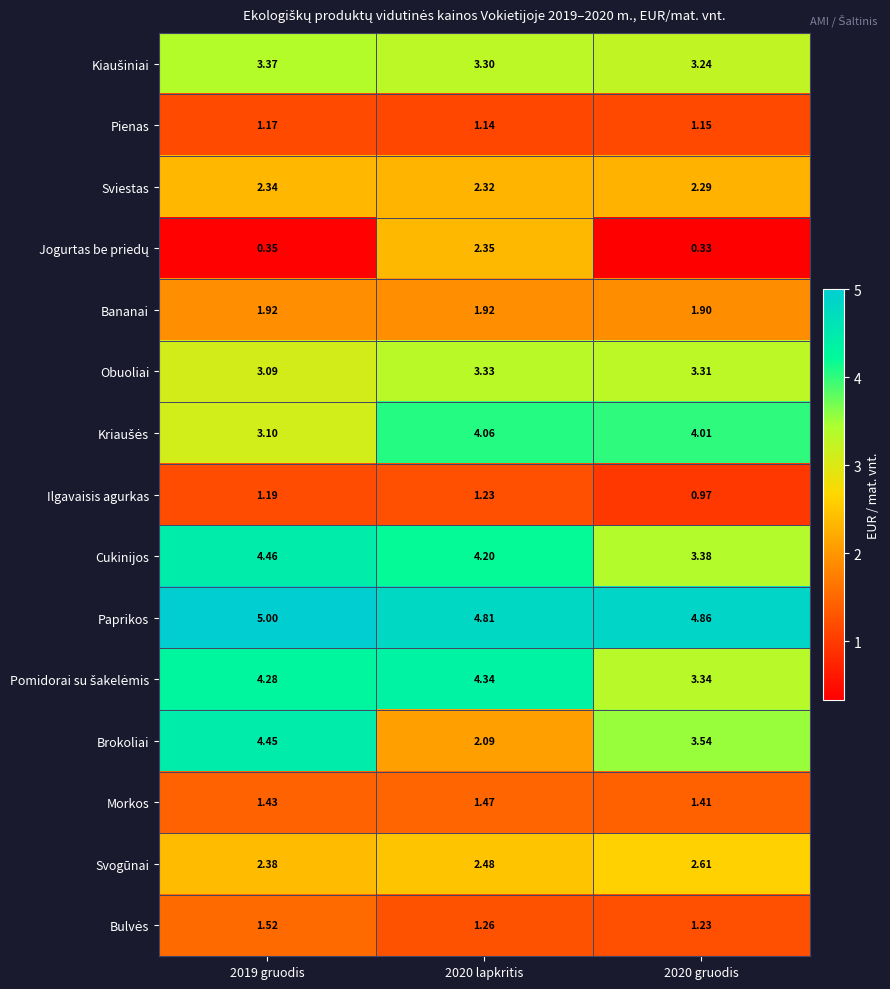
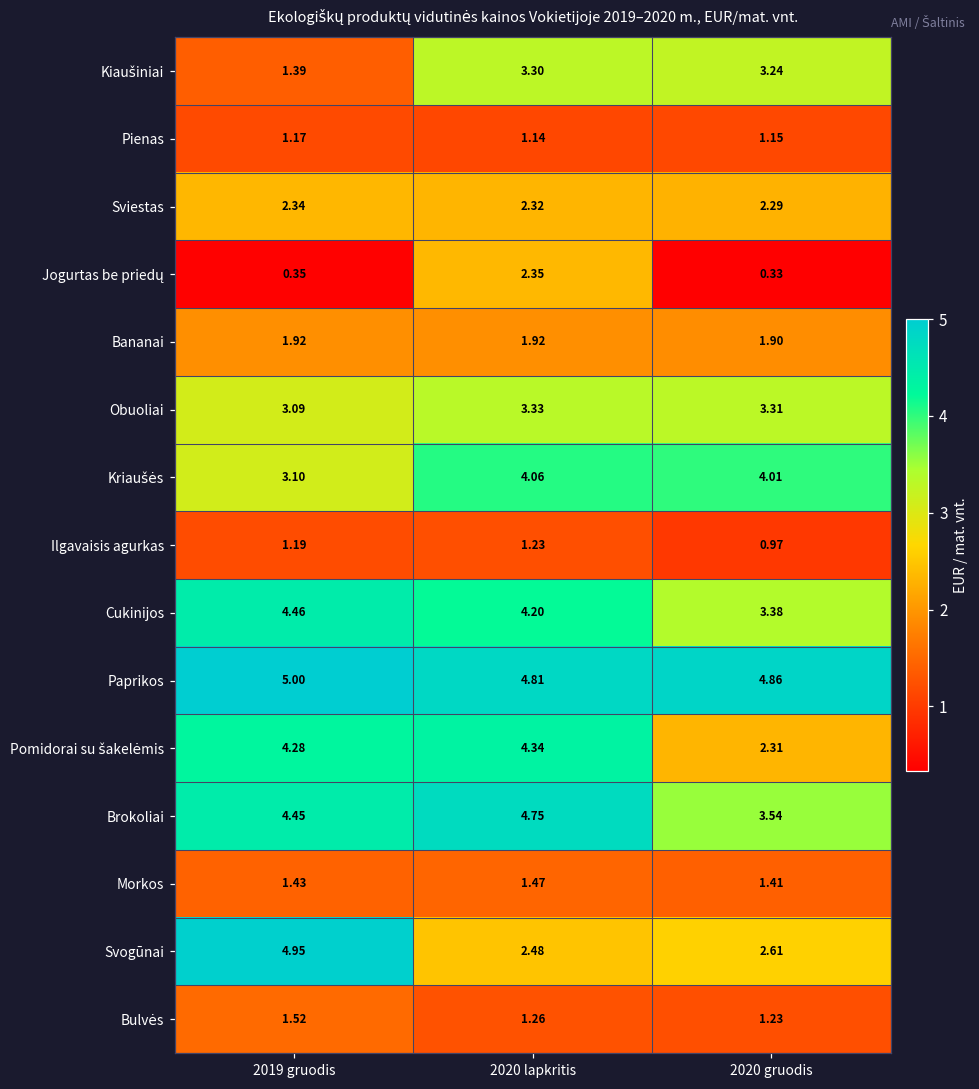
Kiaušiniai, 2019 gruodis: 3.37 -> 1.39
Pomidorai su šakelėmis, 2020 gruodis: 3.34 -> 2.31
Brokoliai, 2020 lapkritis: 2.09 -> 4.75
Svogūnai, 2019 gruodis: 2.38 -> 4.95
